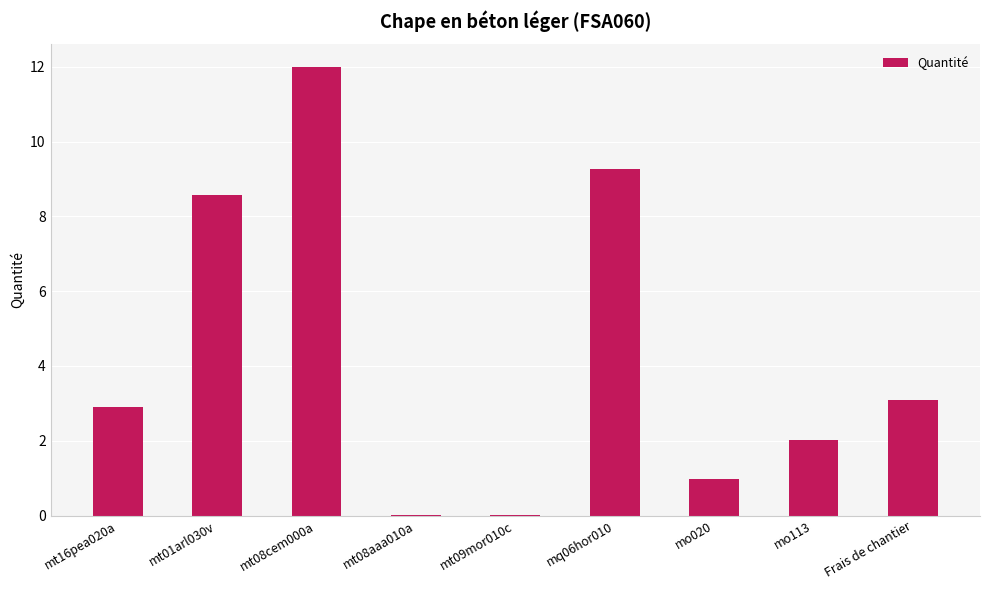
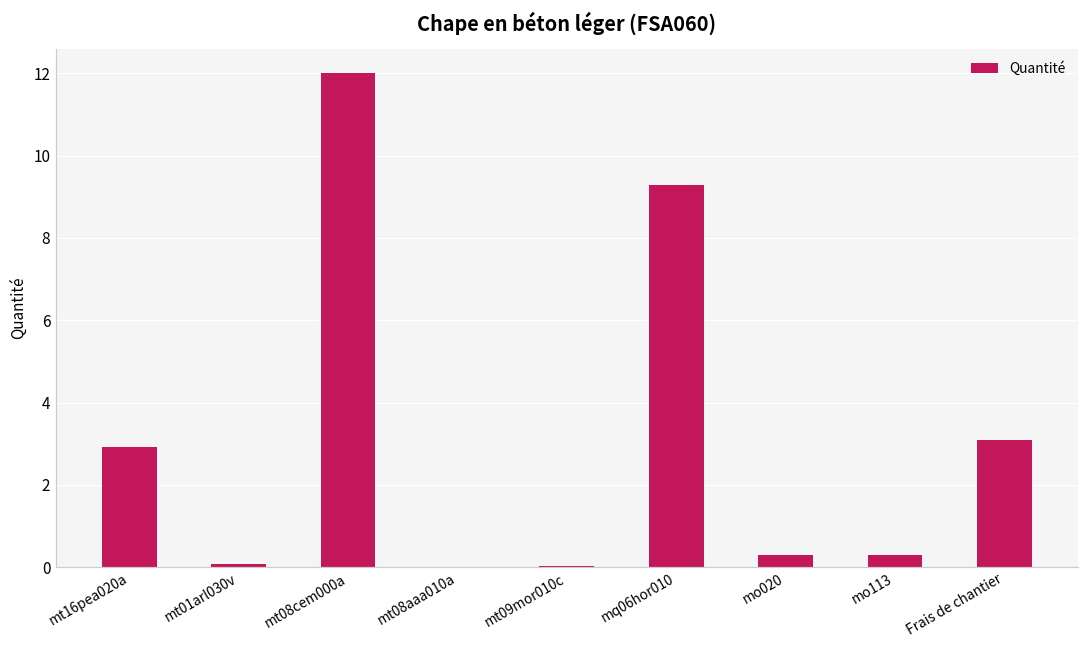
mt01arl030v: 8.6 -> 0.1
mo020: 1.0 -> 0.3
mo113: 2.0 -> 0.3
